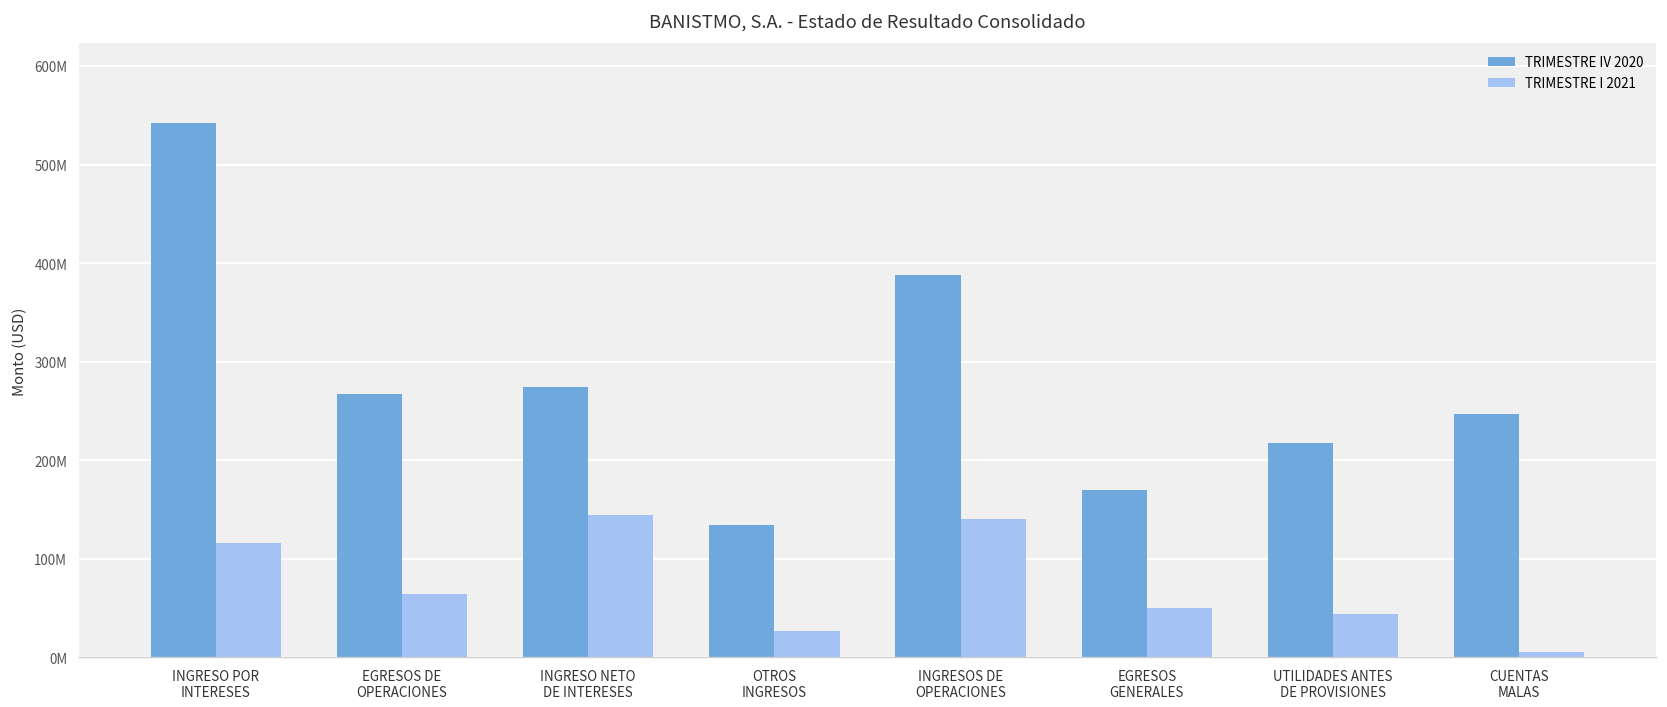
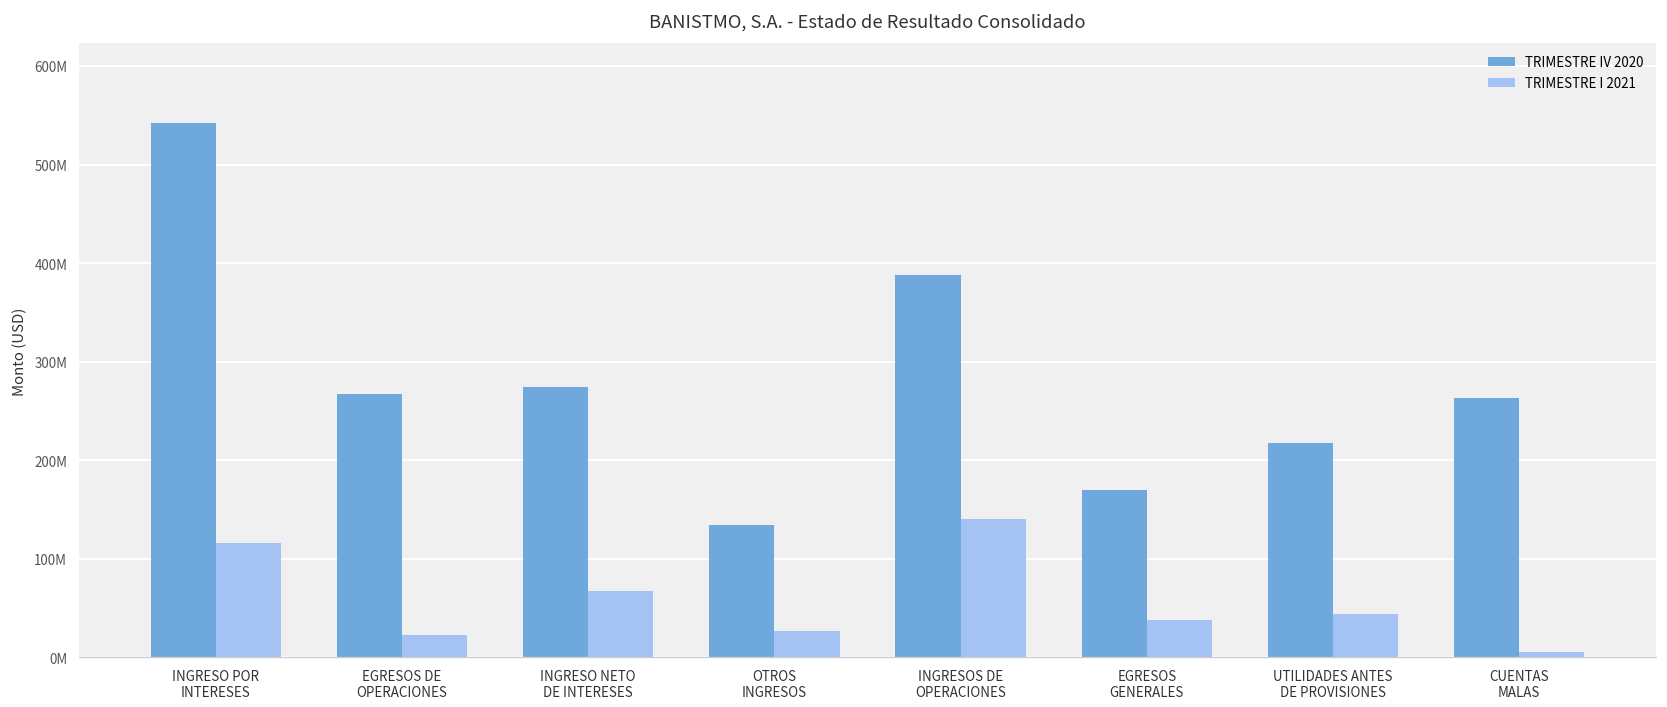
TRIMESTRE I 2021, EGRESOS DE OPERACIONES: 60000000 -> 20000000
TRIMESTRE I 2021, INGRESO NETO DE INTERESES: 140000000 -> 70000000
TRIMESTRE I 2021, EGRESOS GENERALES: 50000000 -> 40000000
TRIMESTRE IV 2020, CUENTAS MALAS: 250000000 -> 260000000
